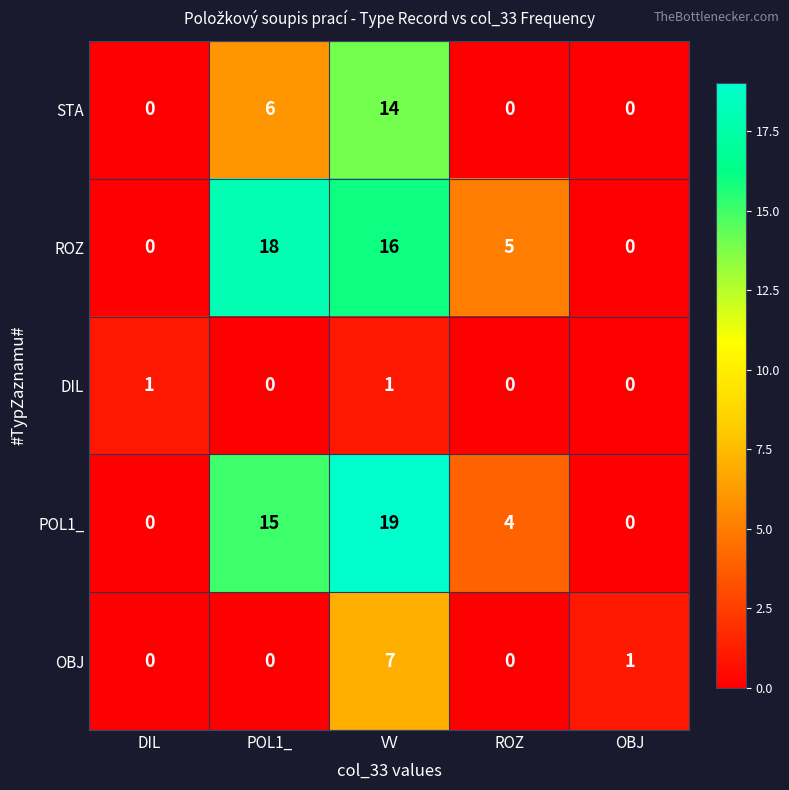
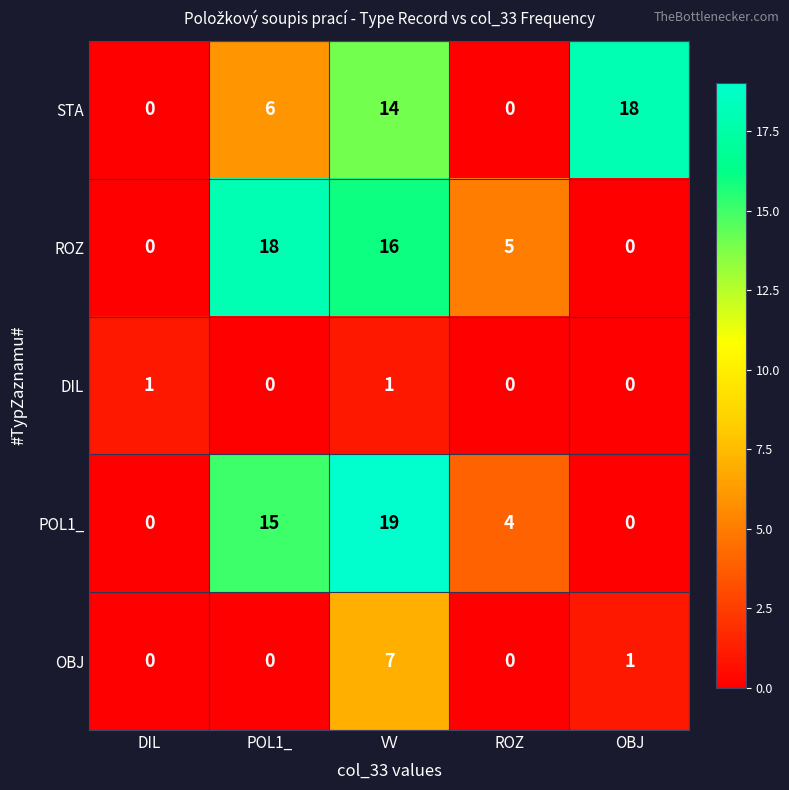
STA, OBJ: 0 -> 18
